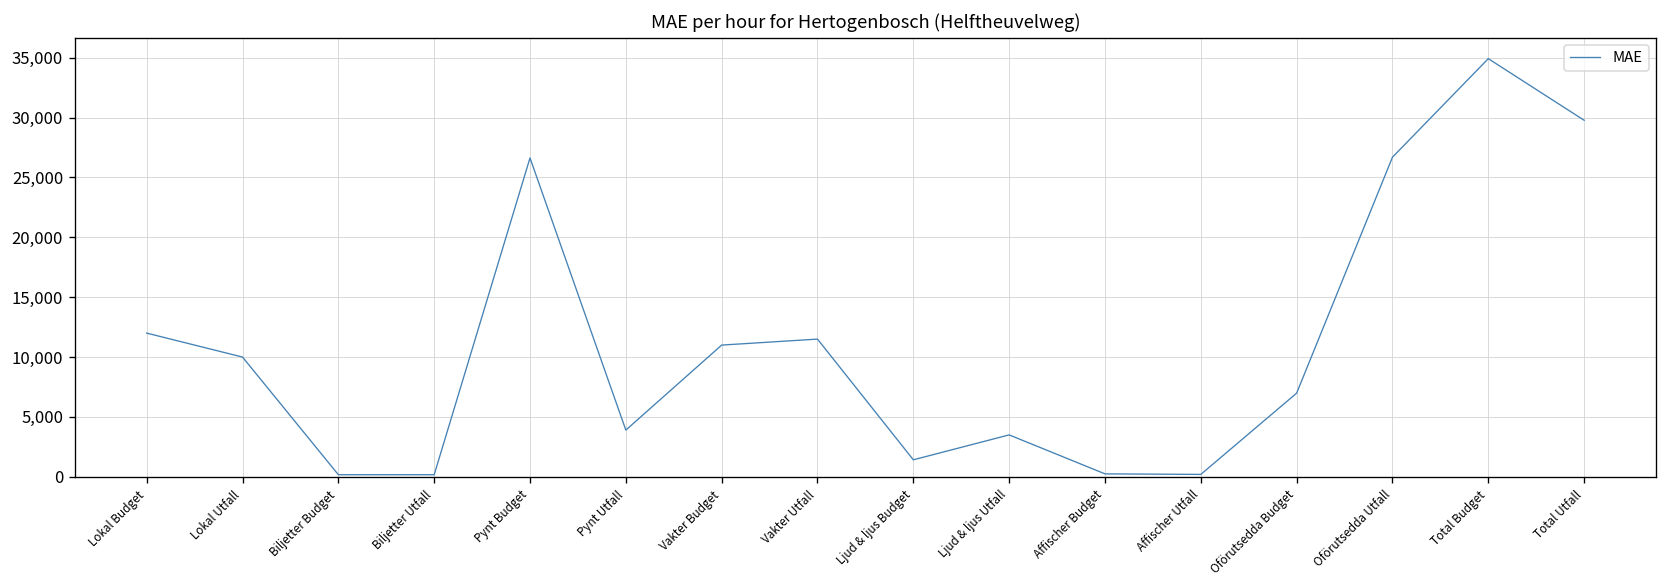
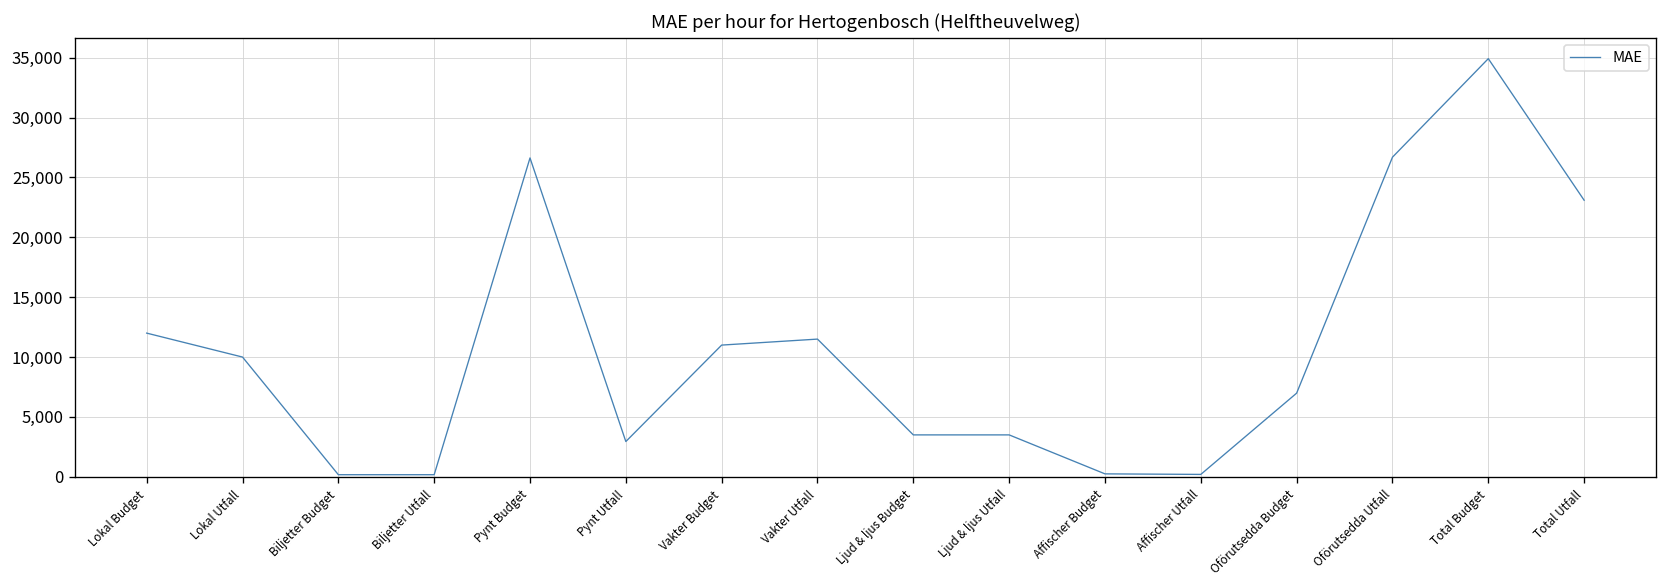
Pynt Utfall: 4,000 -> 3,000
Ljud & ljus Budget: 1,000 -> 4,000
Total Utfall: 30,000 -> 23,000
